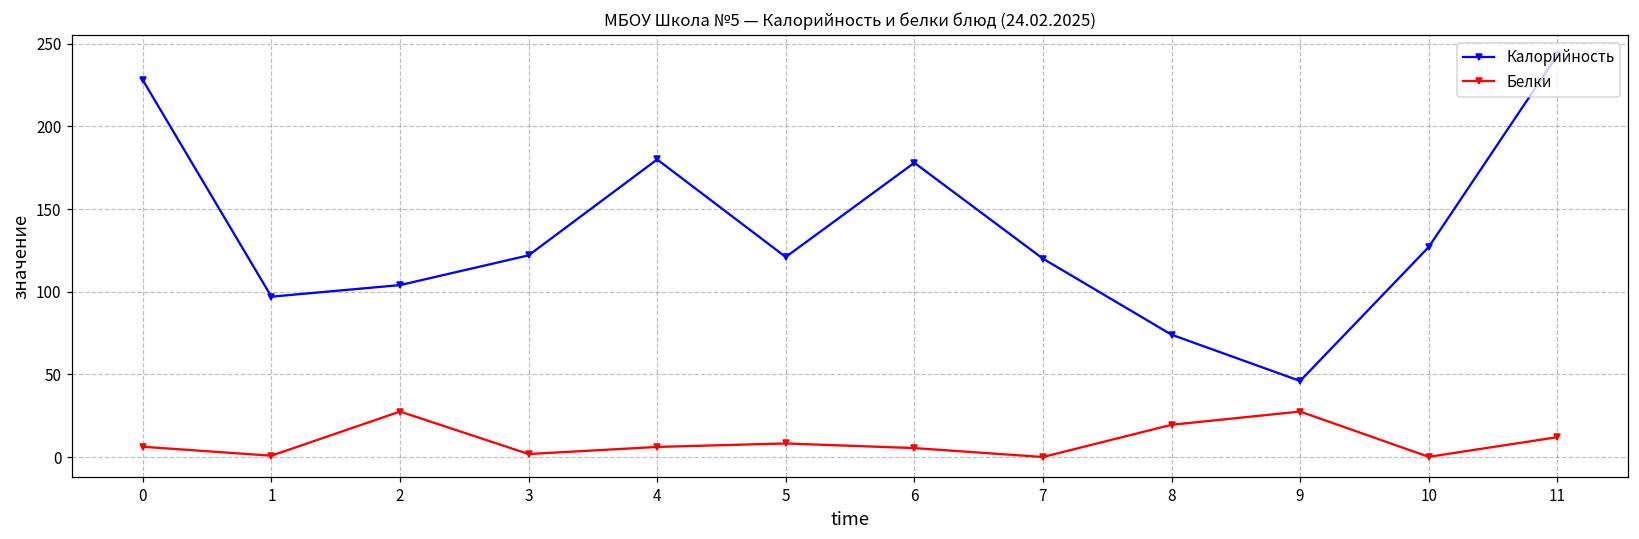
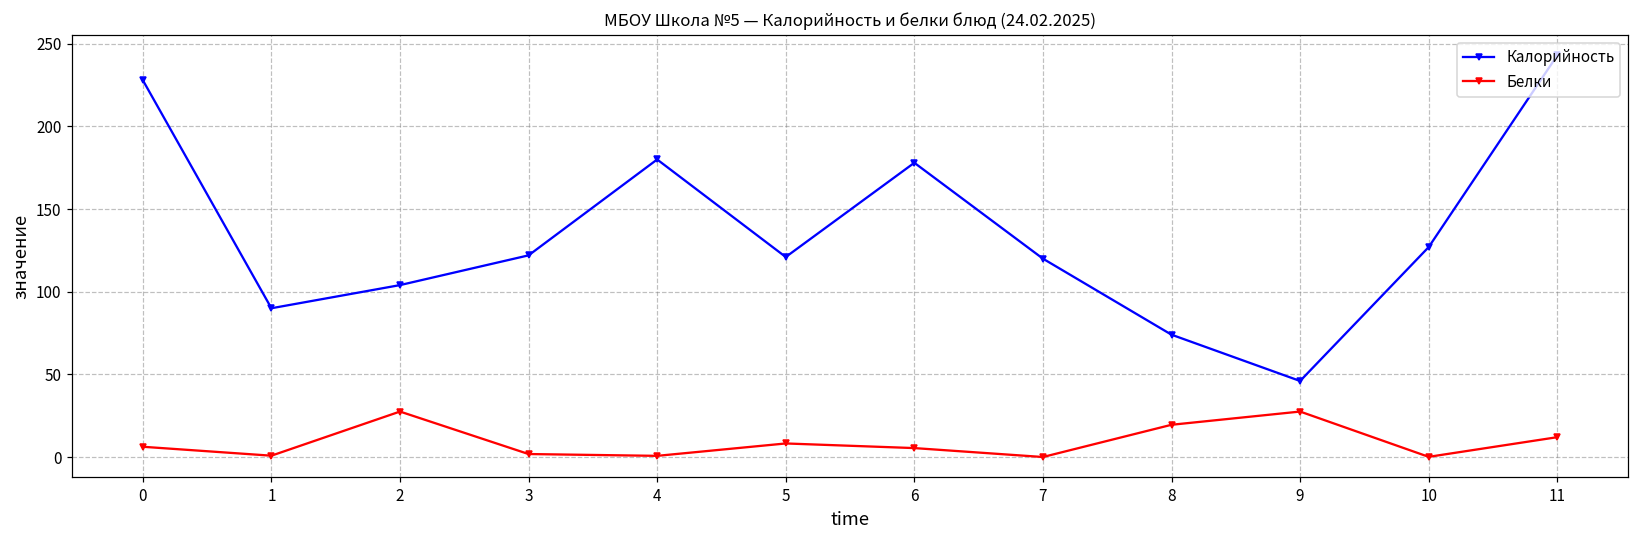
Калорийность, 1: 97 -> 90
Белки, 4: 6 -> 1
